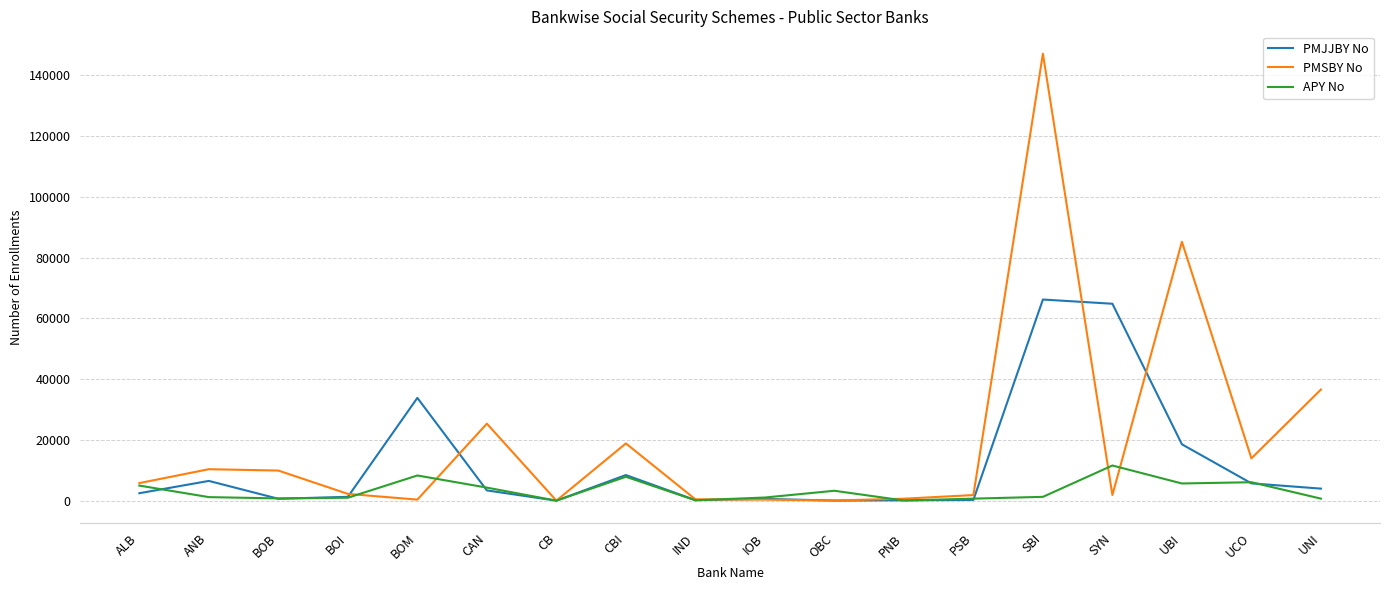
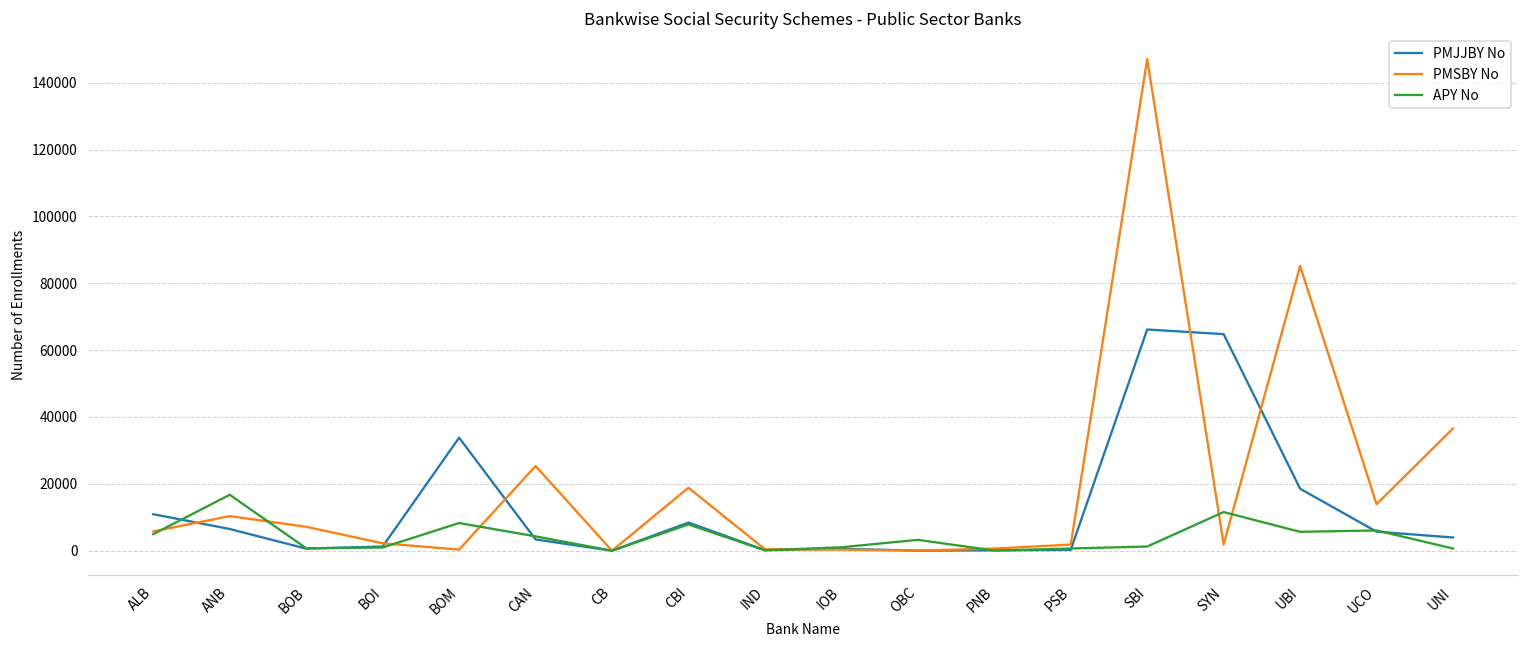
PMJJBY No, ALB: 2000 -> 11000
APY No, ANB: 1000 -> 17000
PMSBY No, BOB: 10000 -> 7000
